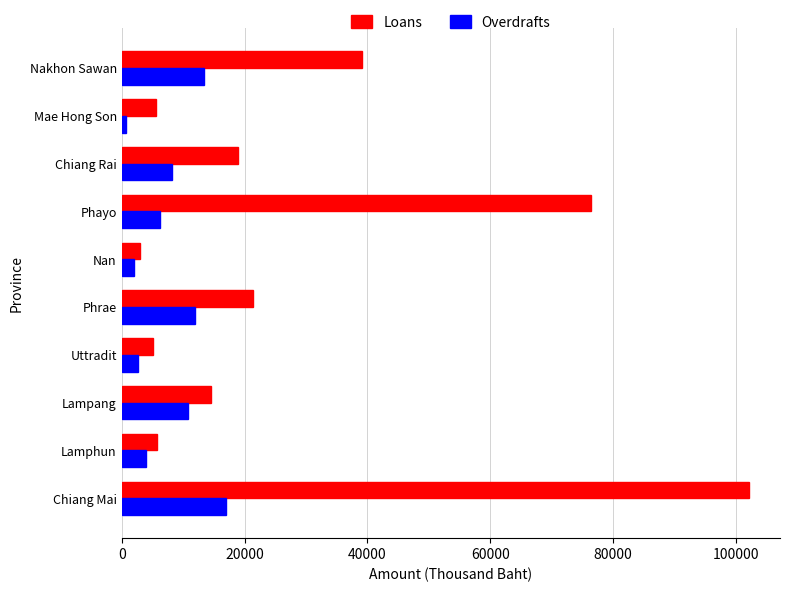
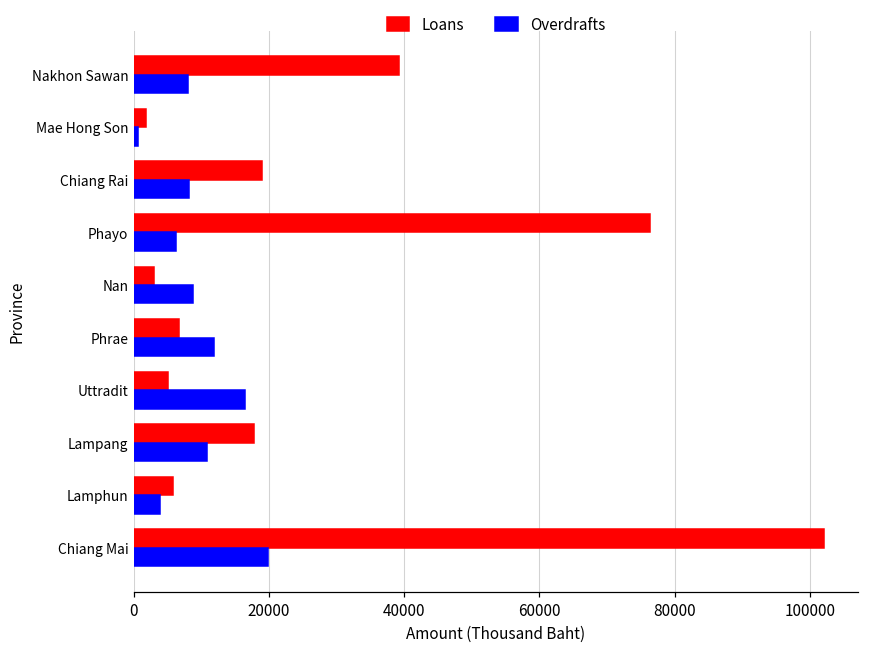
Overdrafts, Nakhon Sawan: 13000 -> 8000
Loans, Mae Hong Son: 6000 -> 2000
Overdrafts, Nan: 2000 -> 9000
Loans, Phrae: 21000 -> 7000
Overdrafts, Uttradit: 3000 -> 16000
Loans, Lampang: 15000 -> 18000
Overdrafts, Chiang Mai: 17000 -> 20000
